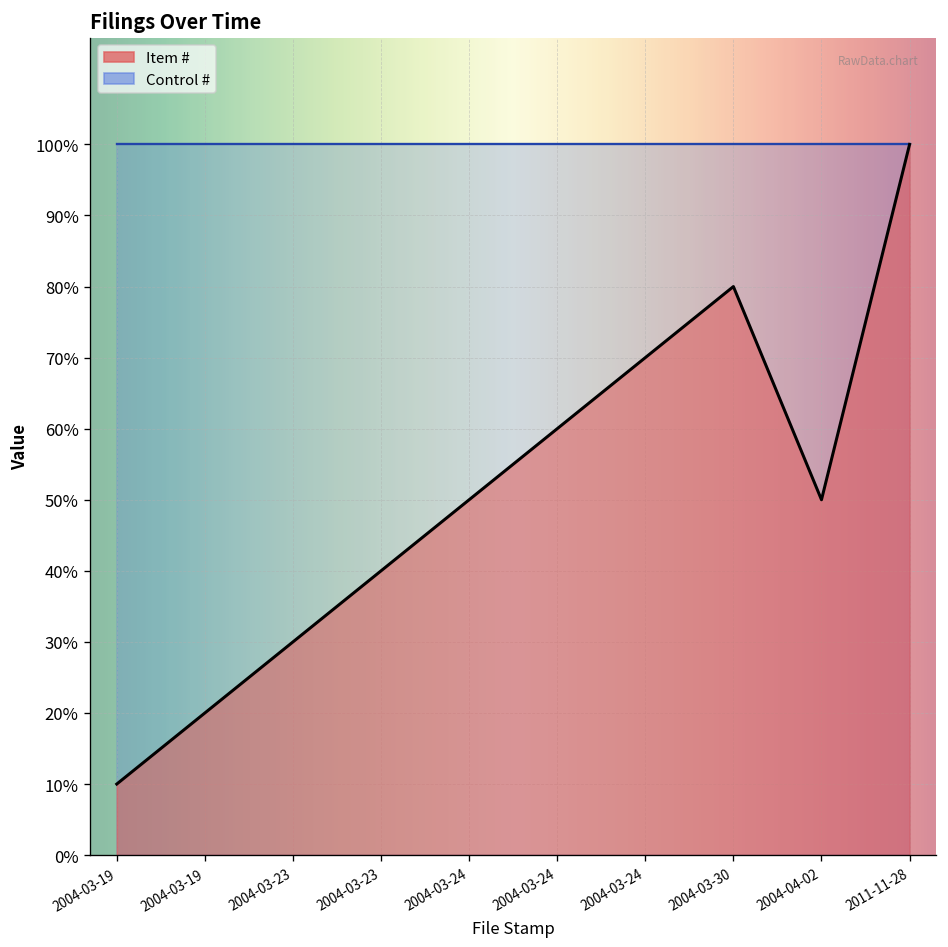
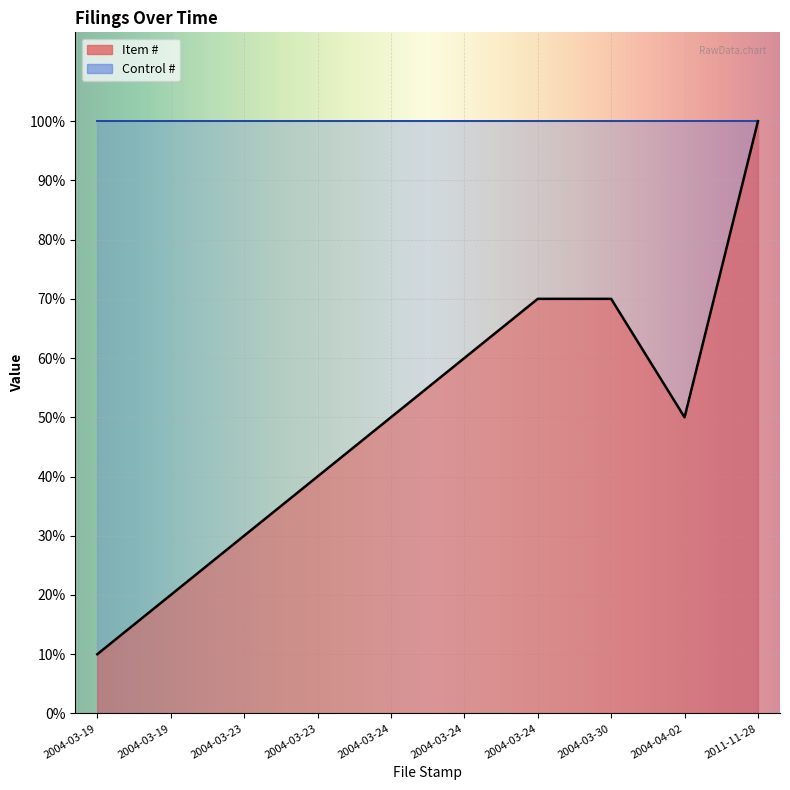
Item #, 2004-03-30: 80% -> 70%
